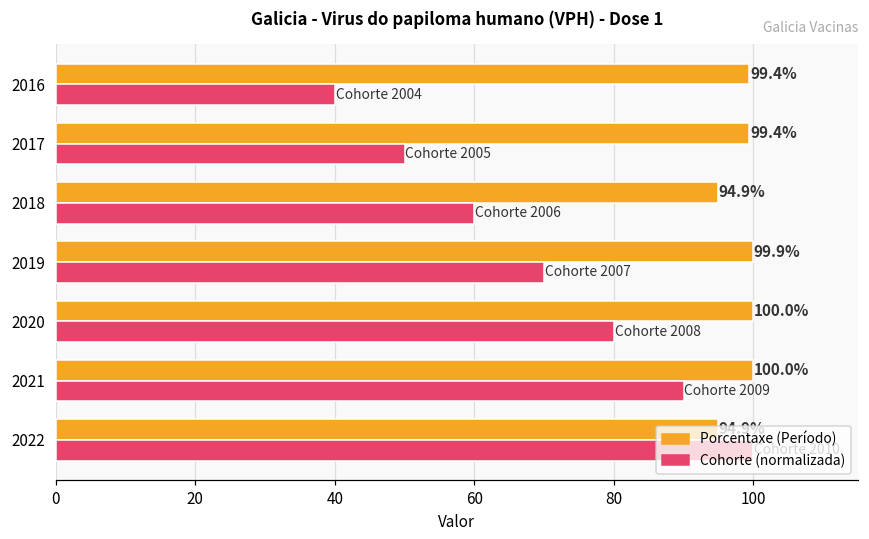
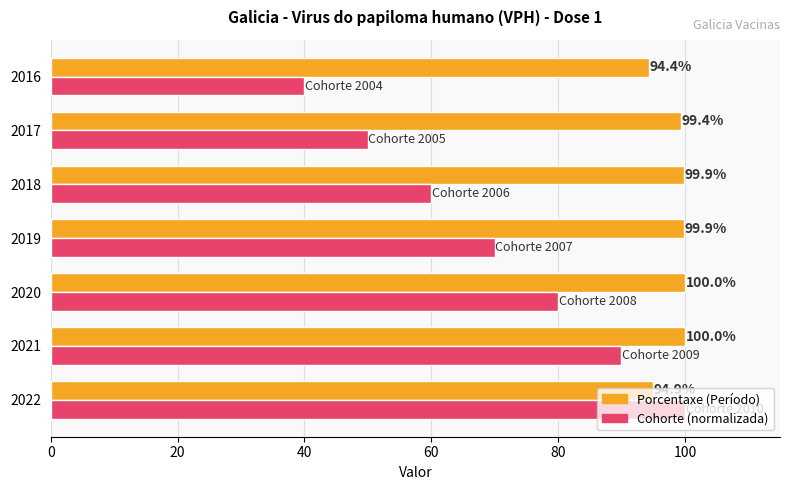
Porcentaxe (Período), 2016: 99.4% -> 94.4%
Porcentaxe (Período), 2018: 94.9% -> 99.9%
